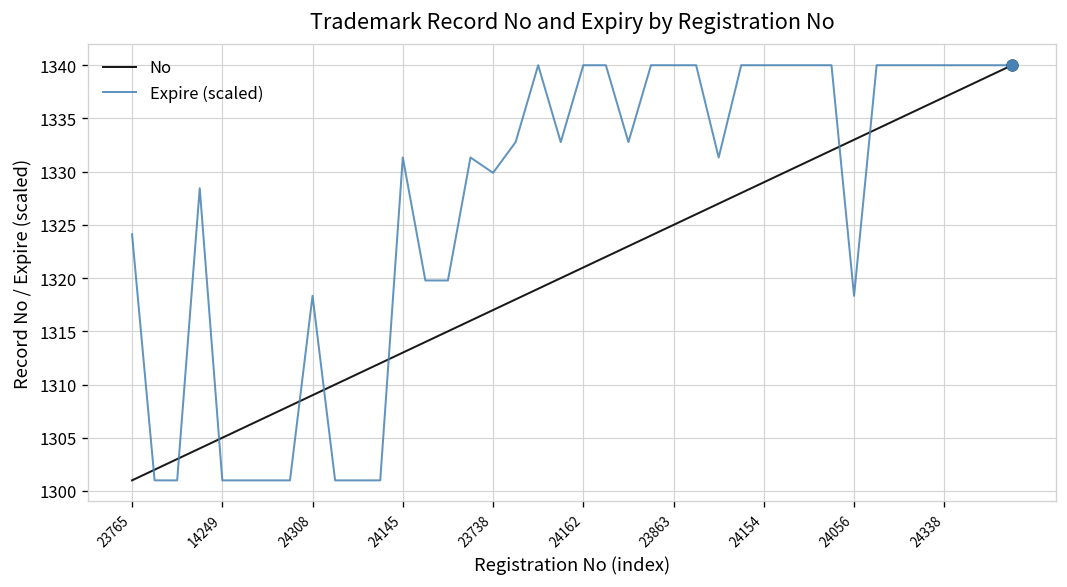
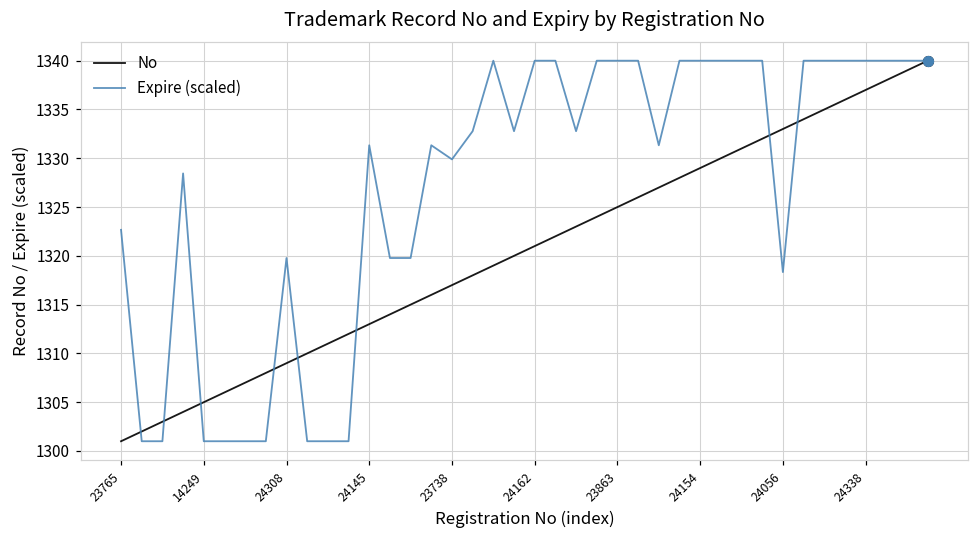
Expire (scaled), 23765: 1324 -> 1323
Expire (scaled), 24308: 1318 -> 1320
